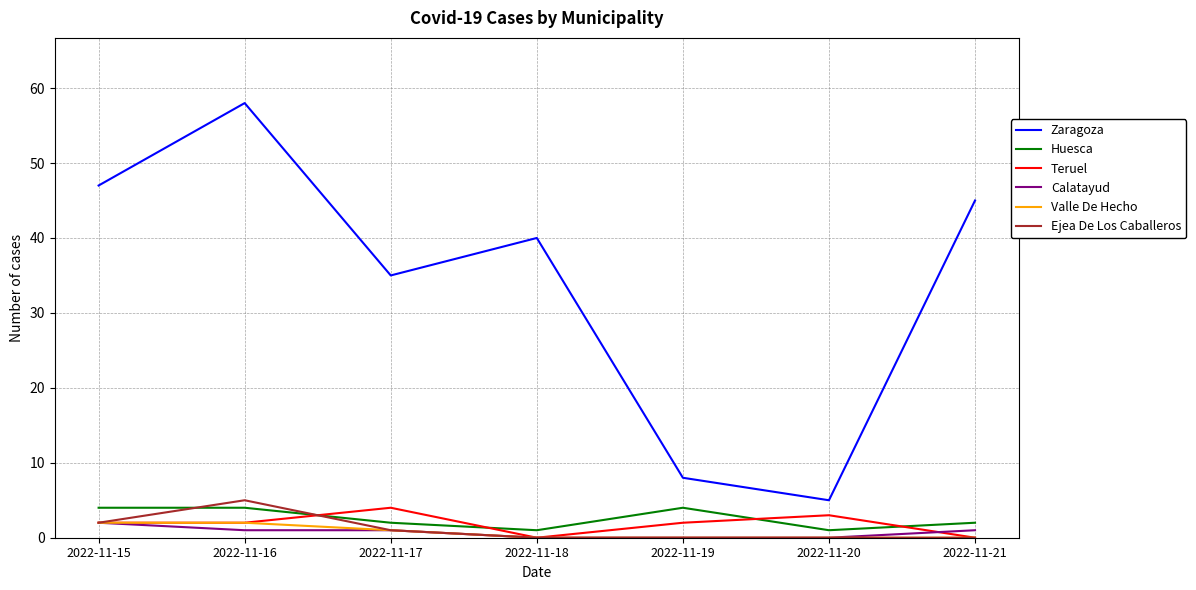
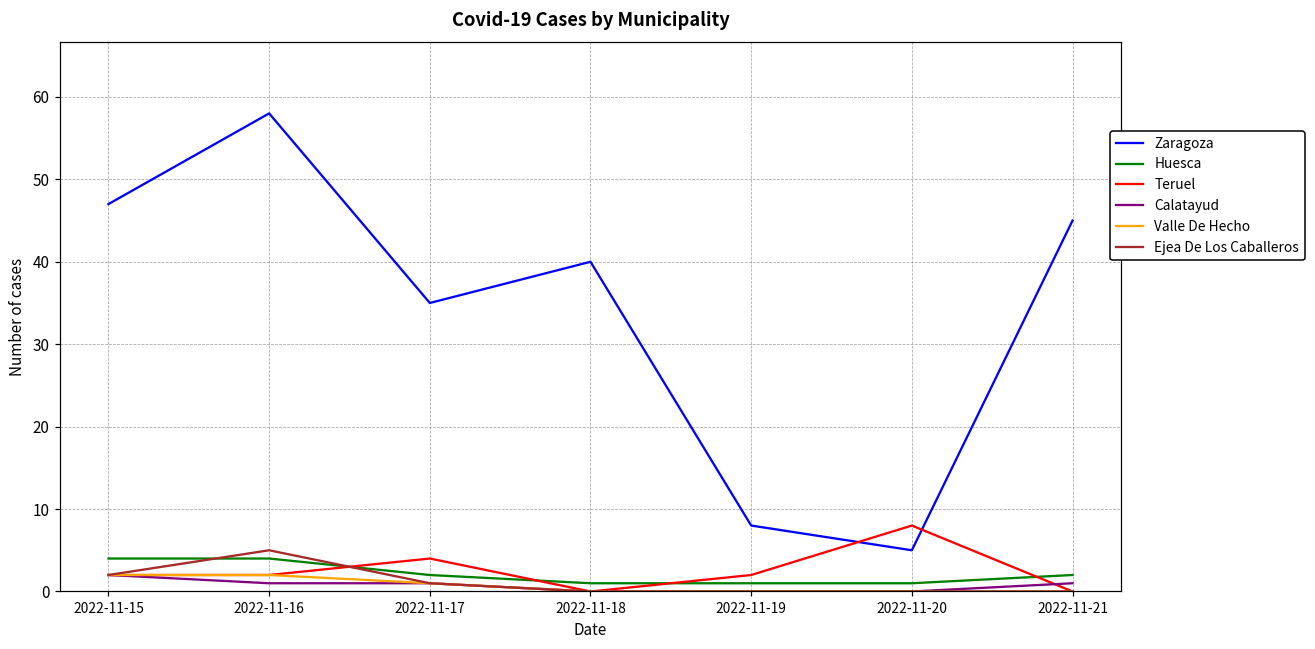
Huesca, 2022-11-19: 4 -> 1
Teruel, 2022-11-20: 3 -> 8
